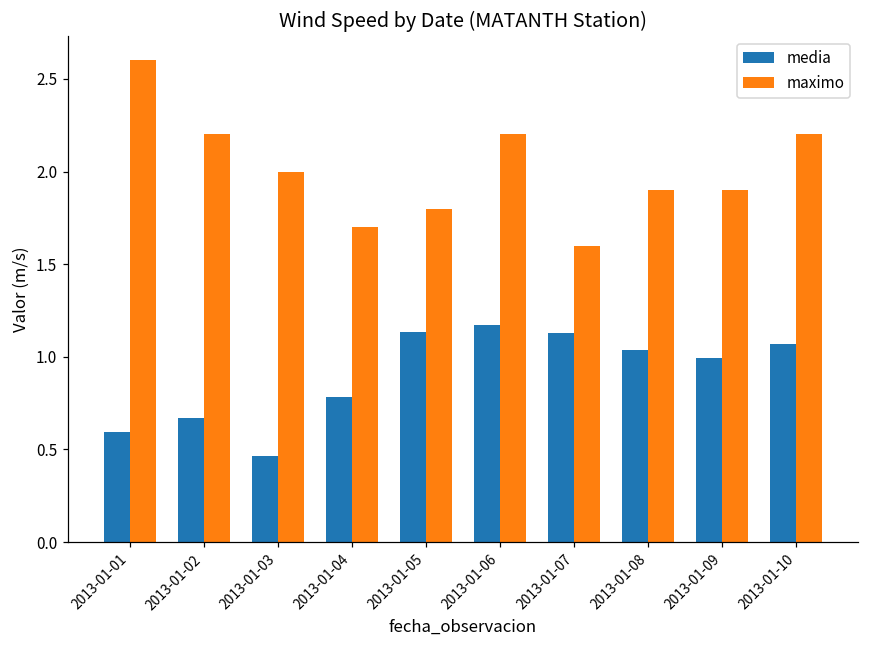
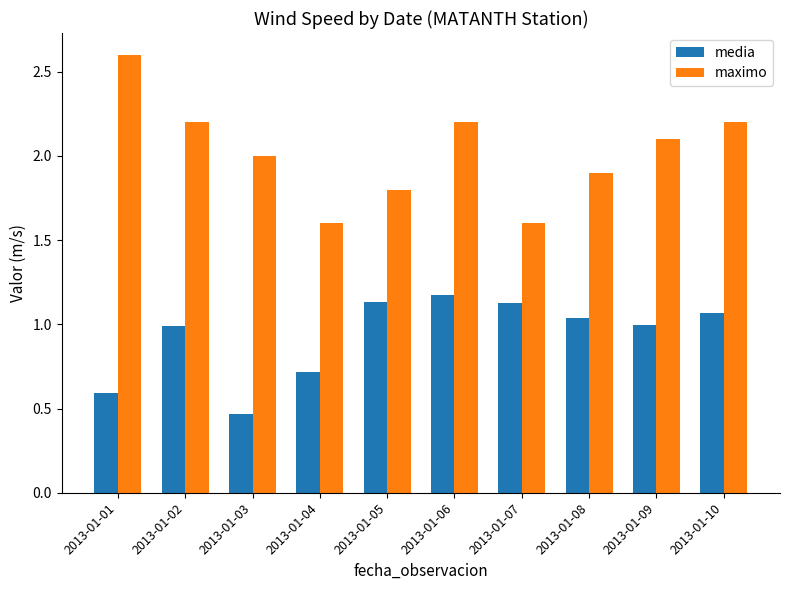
media, 2013-01-02: 0.67 -> 0.99
media, 2013-01-04: 0.78 -> 0.72
maximo, 2013-01-04: 1.7 -> 1.6
maximo, 2013-01-09: 1.9 -> 2.1
